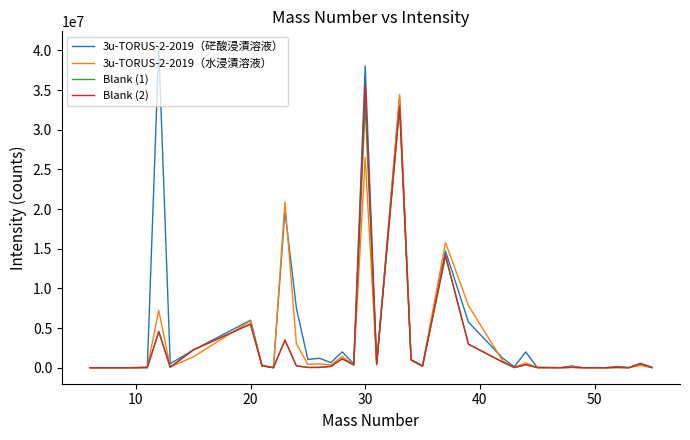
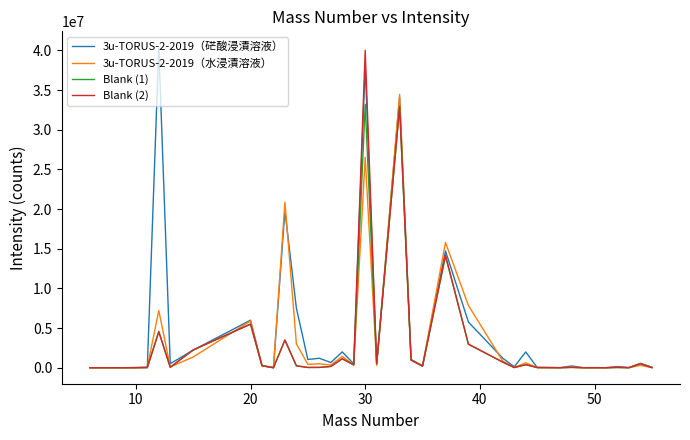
Blank (2), 30: 36000000 -> 40000000
